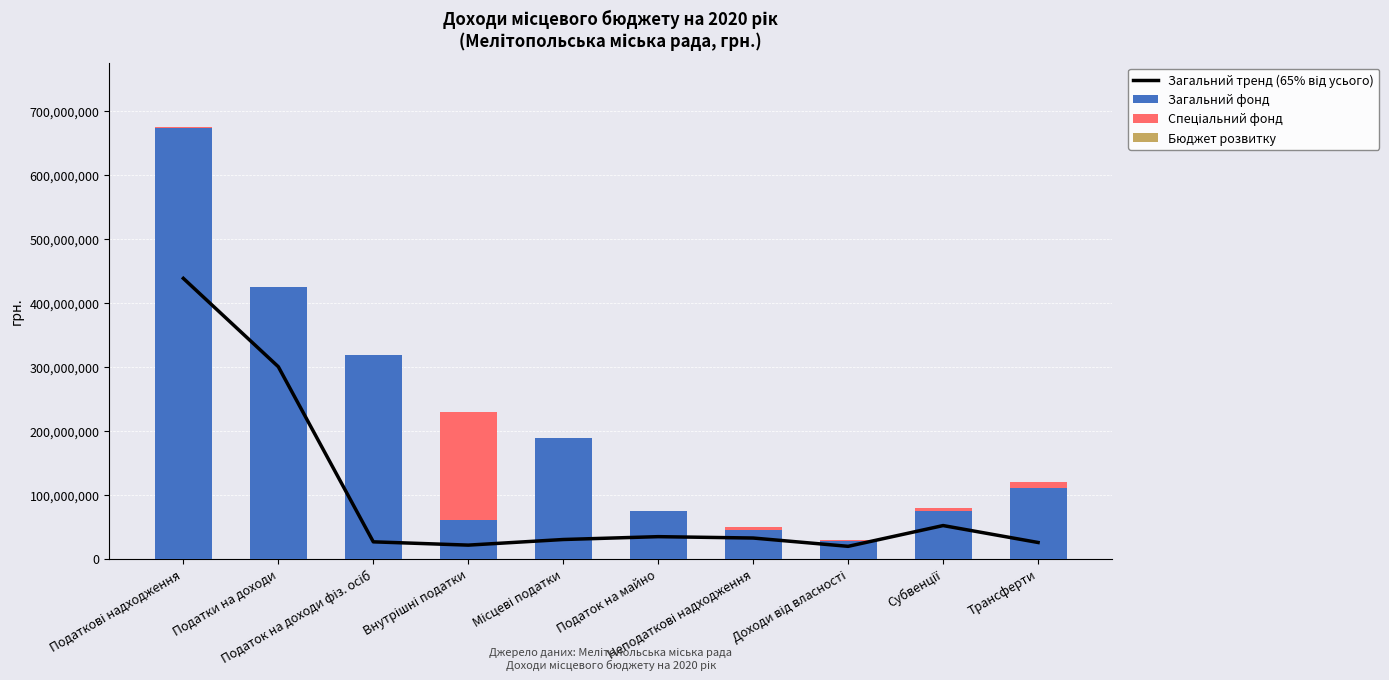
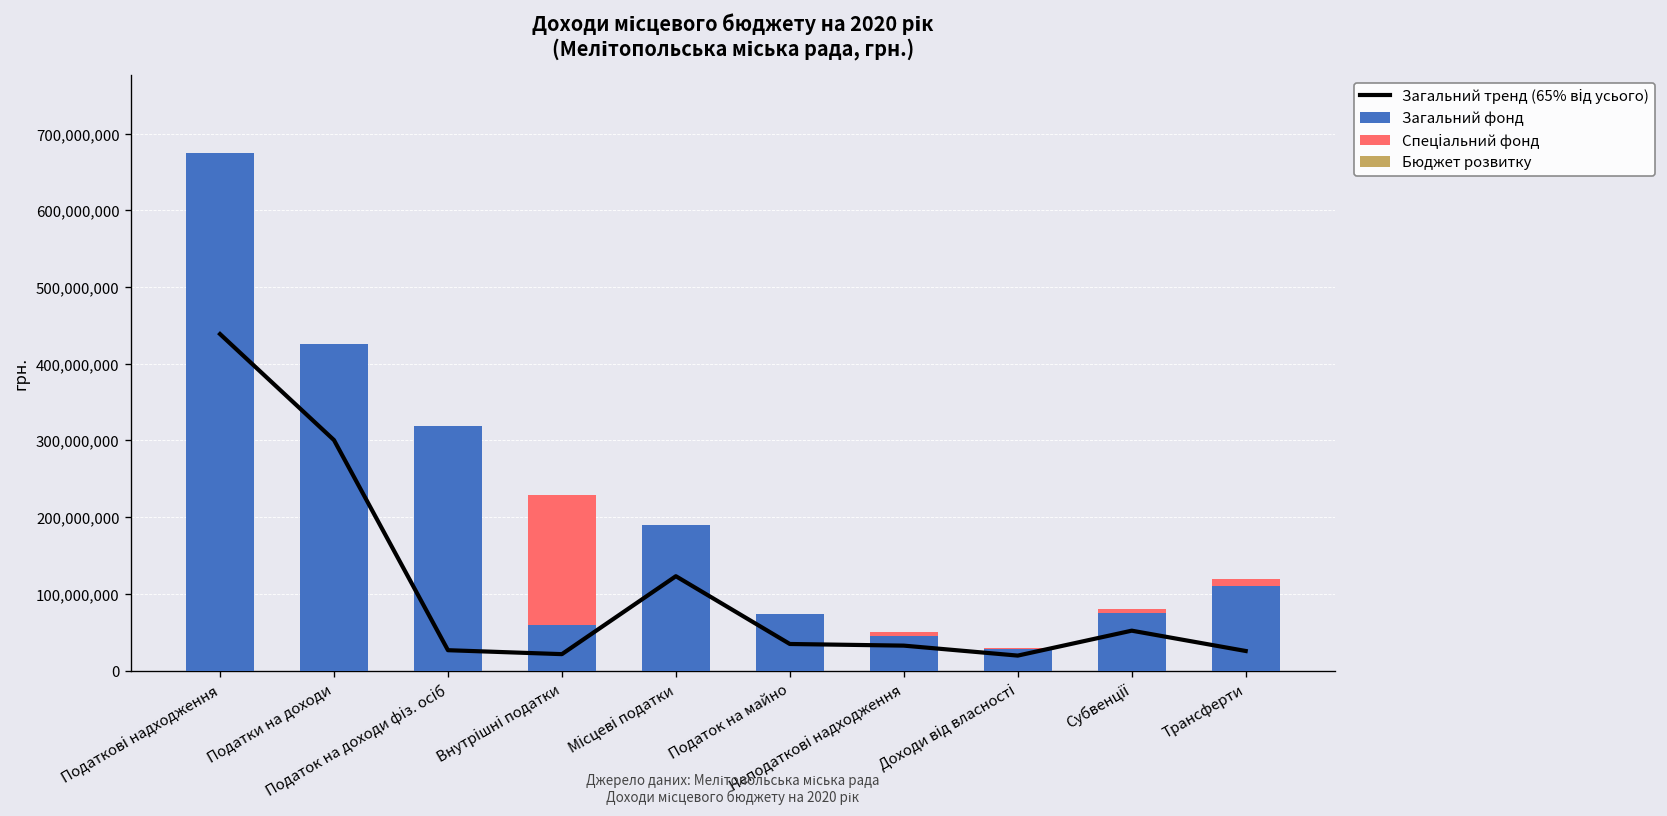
Загальний тренд (65% від усього), Місцеві податки: 30,000,000 -> 120,000,000
